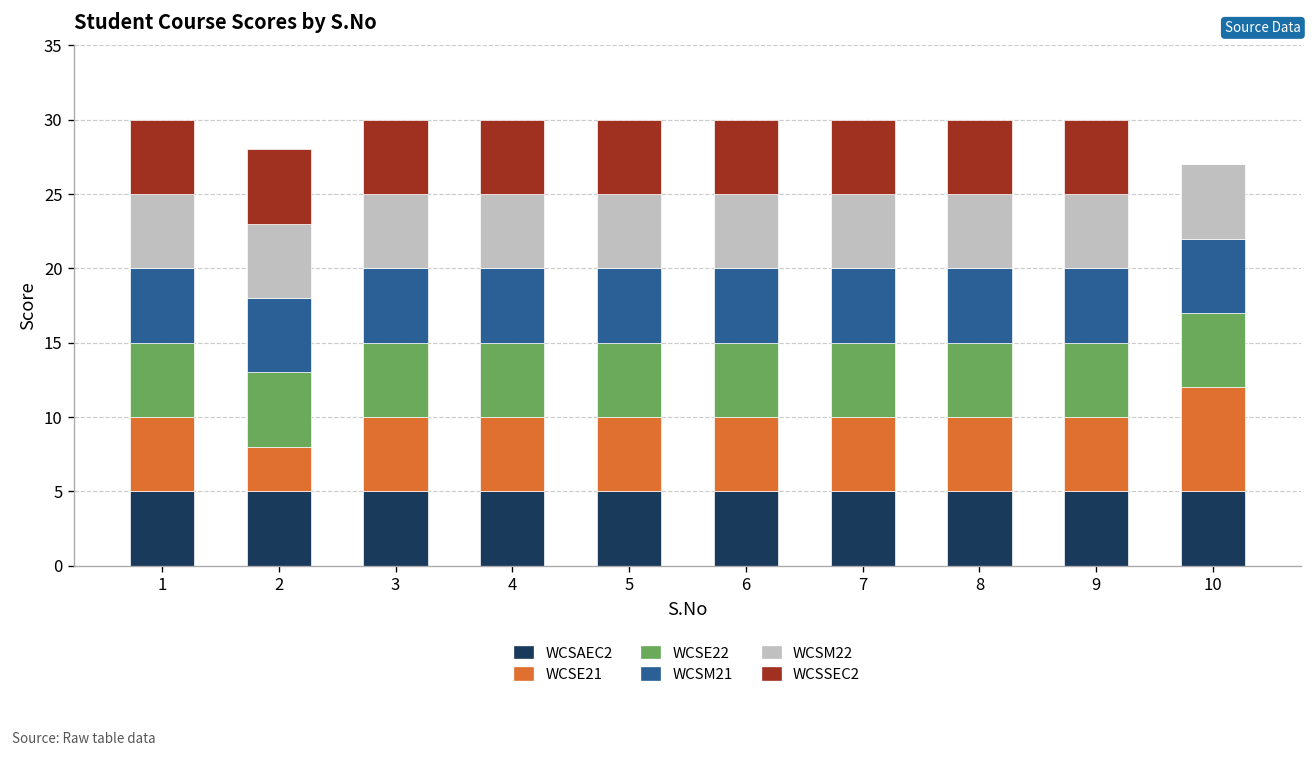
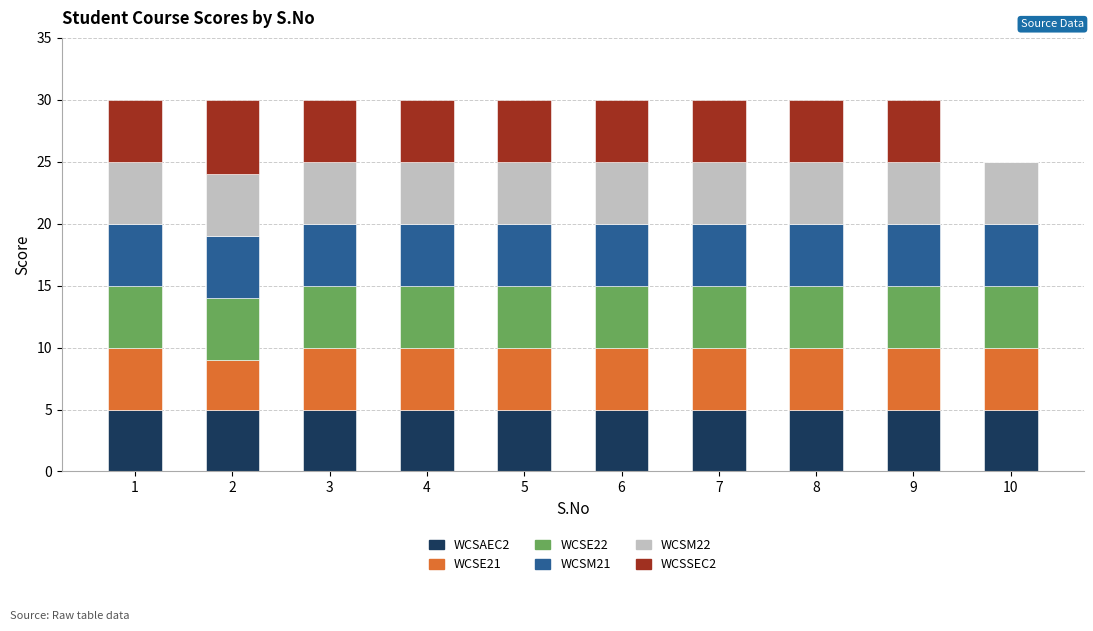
WCSE21, 2: 3 -> 4
WCSSEC2, 2: 5 -> 6
WCSE21, 10: 7 -> 5
